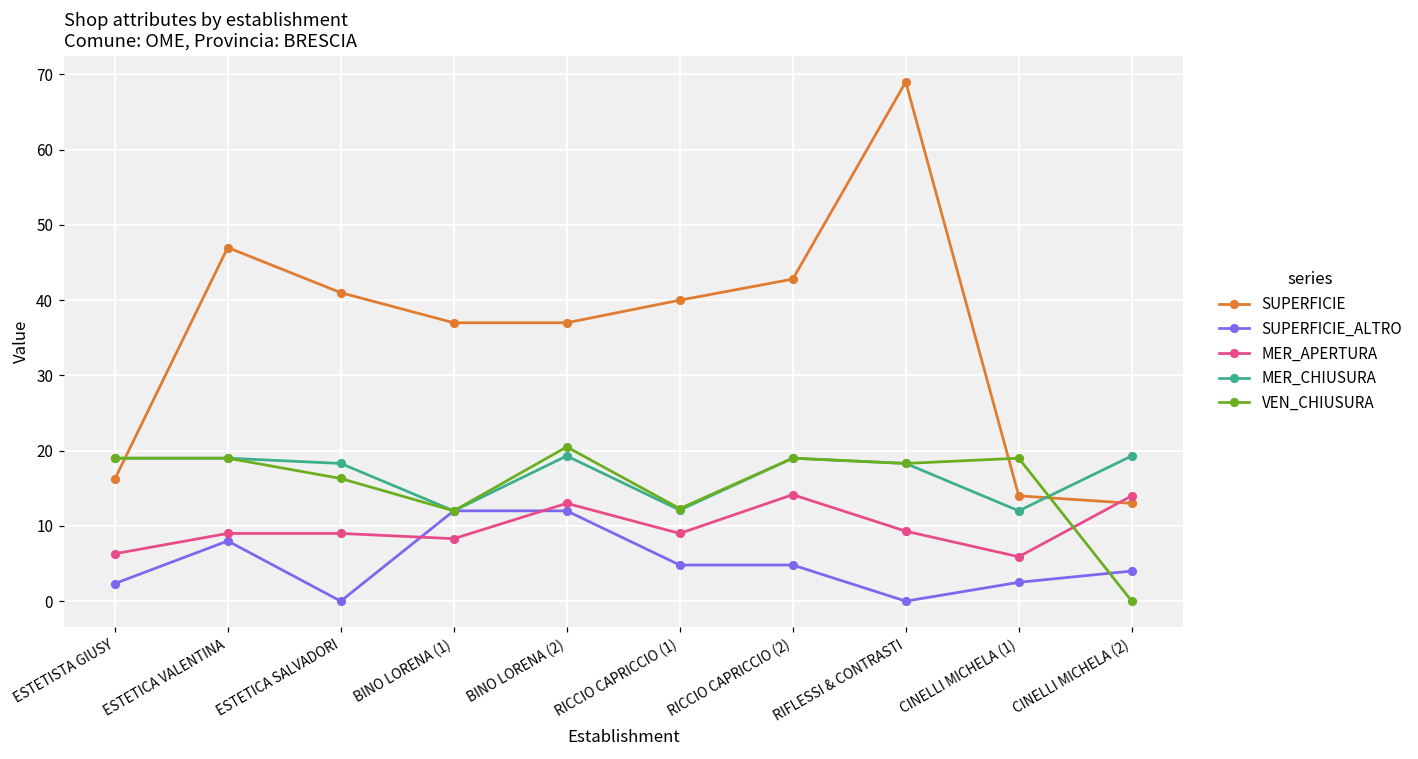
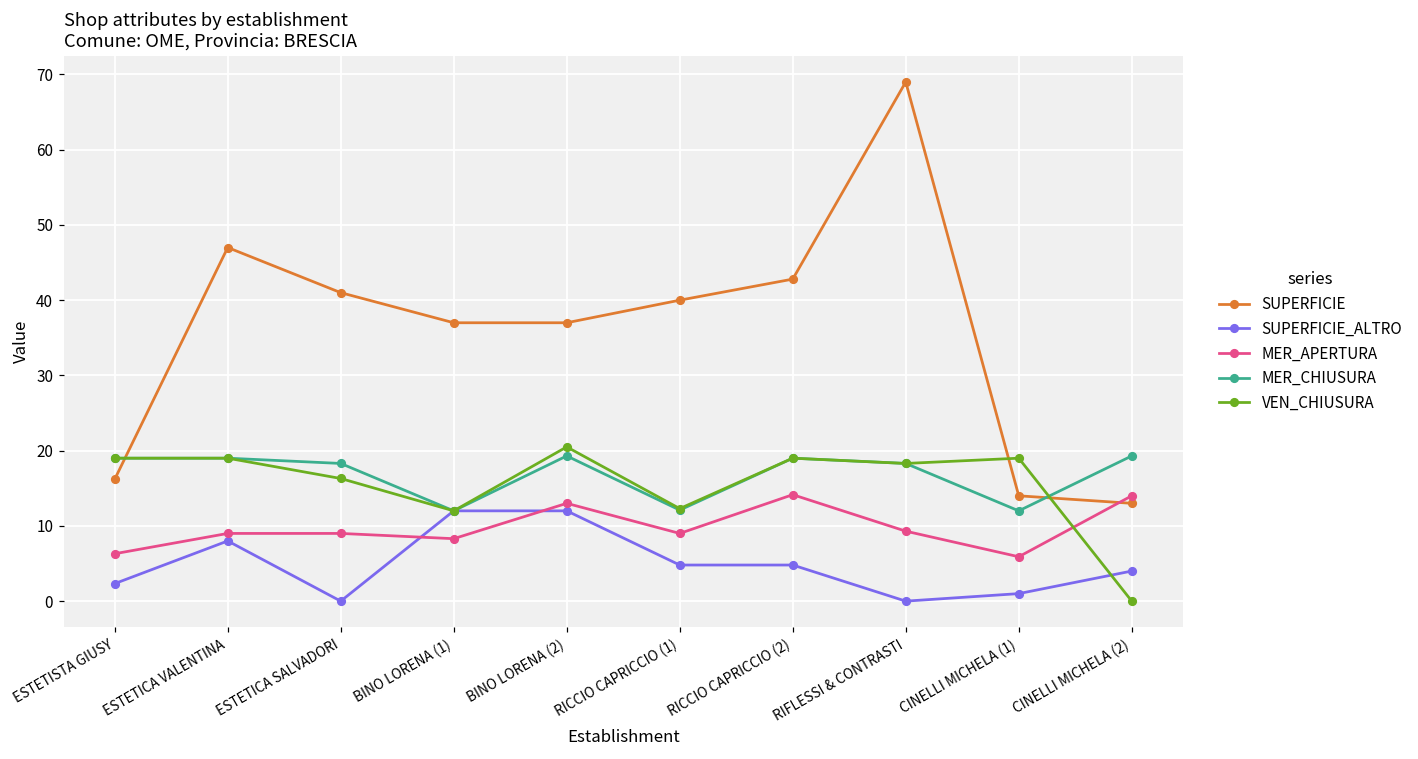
SUPERFICIE_ALTRO, CINELLI MICHELA (1): 3 -> 1
